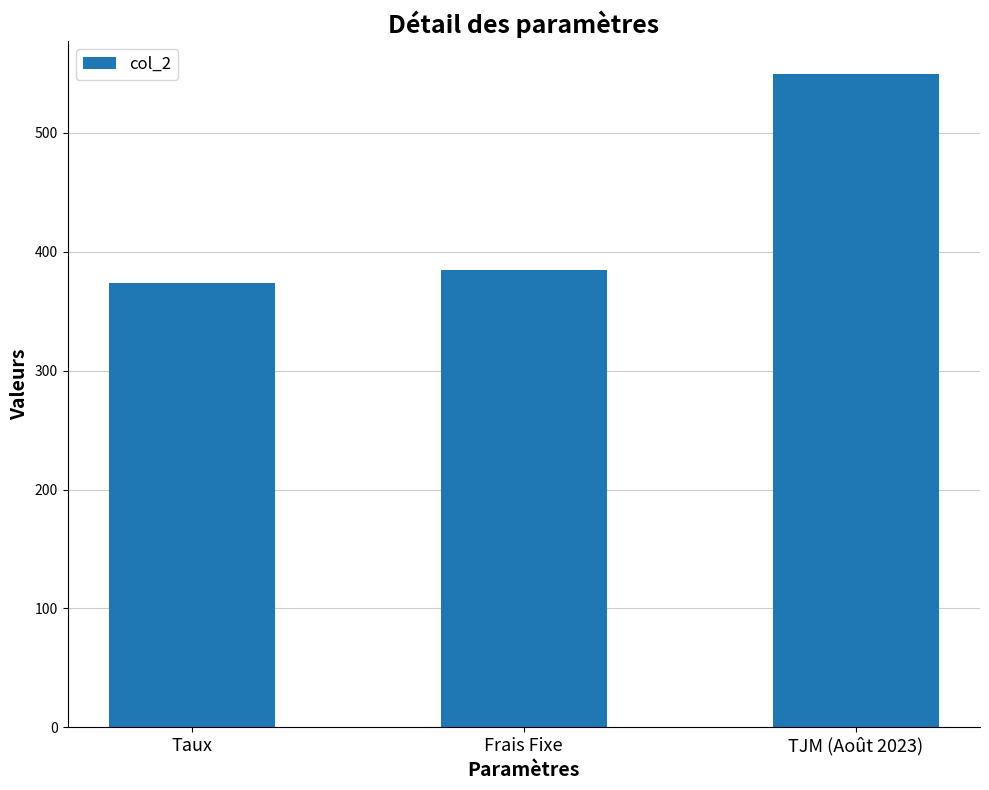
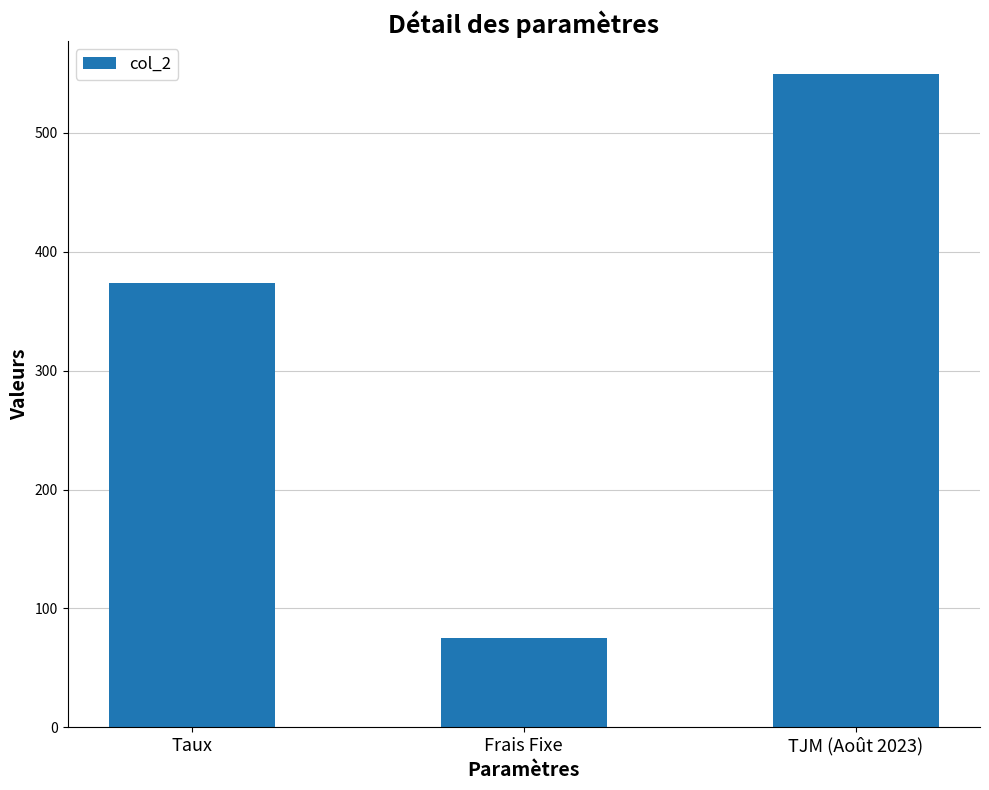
Frais Fixe: 384 -> 75
